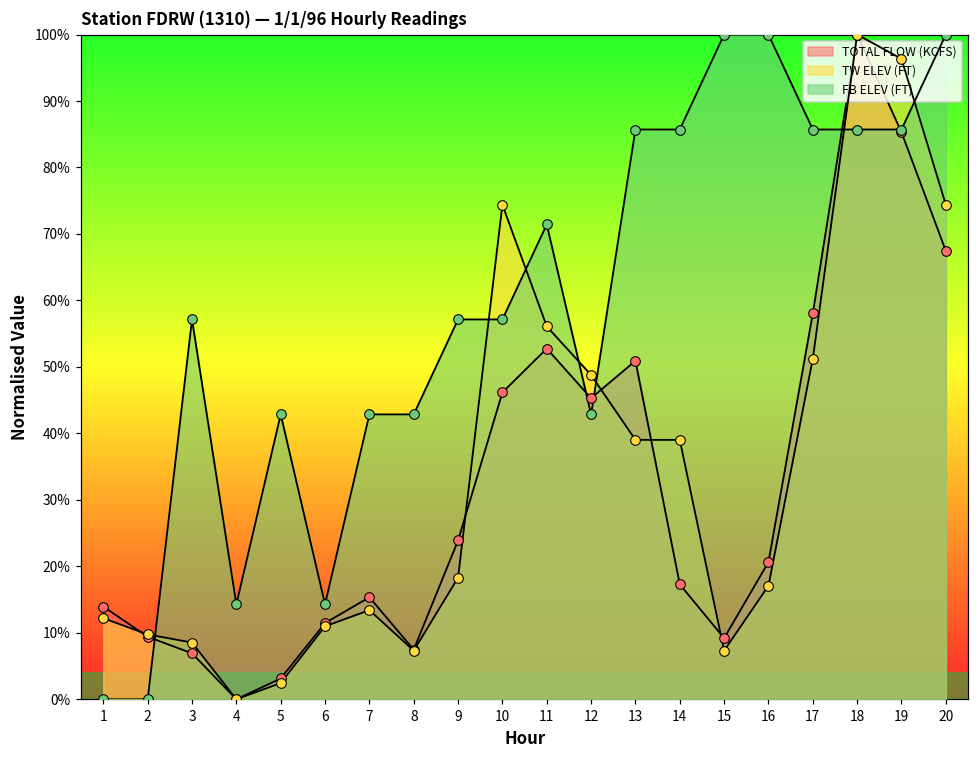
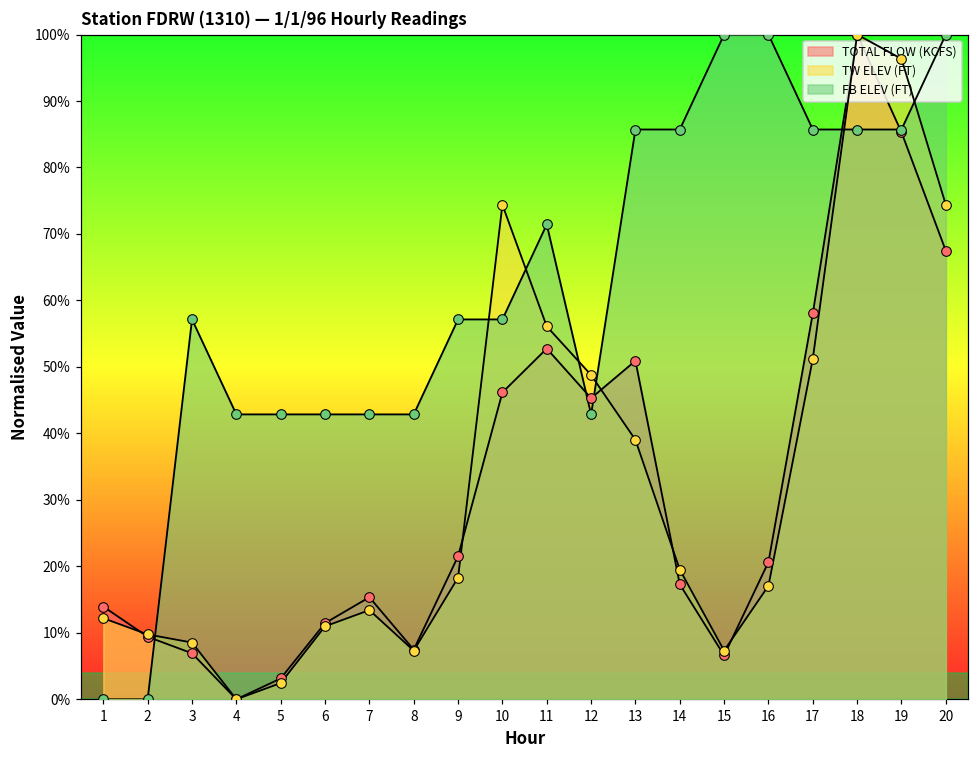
FB ELEV (FT), 4: 14% -> 43%
FB ELEV (FT), 6: 14% -> 43%
TOTAL FLOW (KCFS), 9: 24% -> 22%
TW ELEV (FT), 14: 39% -> 20%
TOTAL FLOW (KCFS), 15: 9% -> 7%
